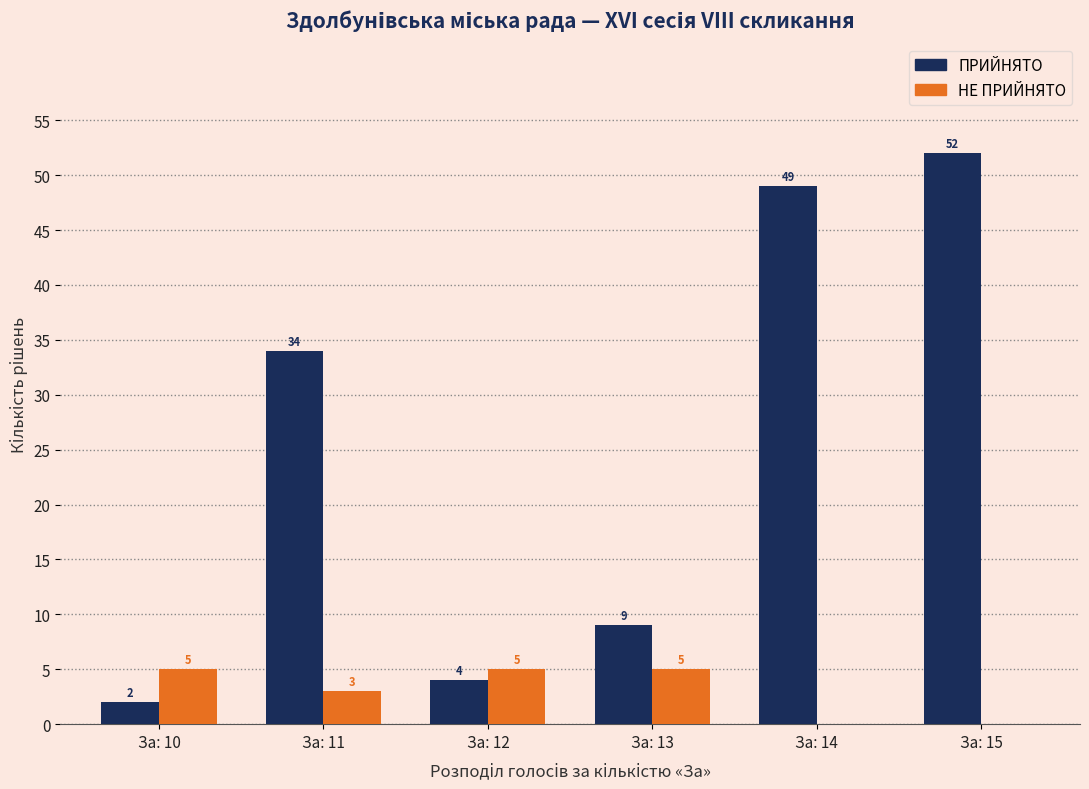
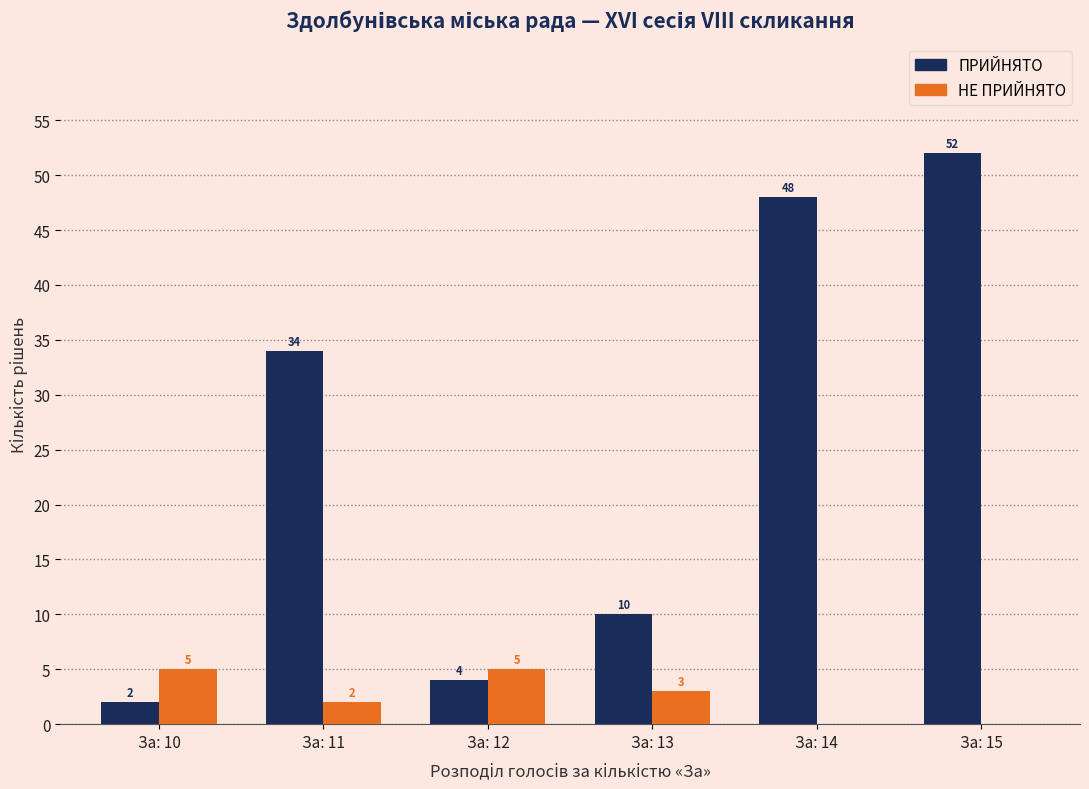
НЕ ПРИЙНЯТО, За: 11: 3 -> 2
ПРИЙНЯТО, За: 13: 9 -> 10
НЕ ПРИЙНЯТО, За: 13: 5 -> 3
ПРИЙНЯТО, За: 14: 49 -> 48
